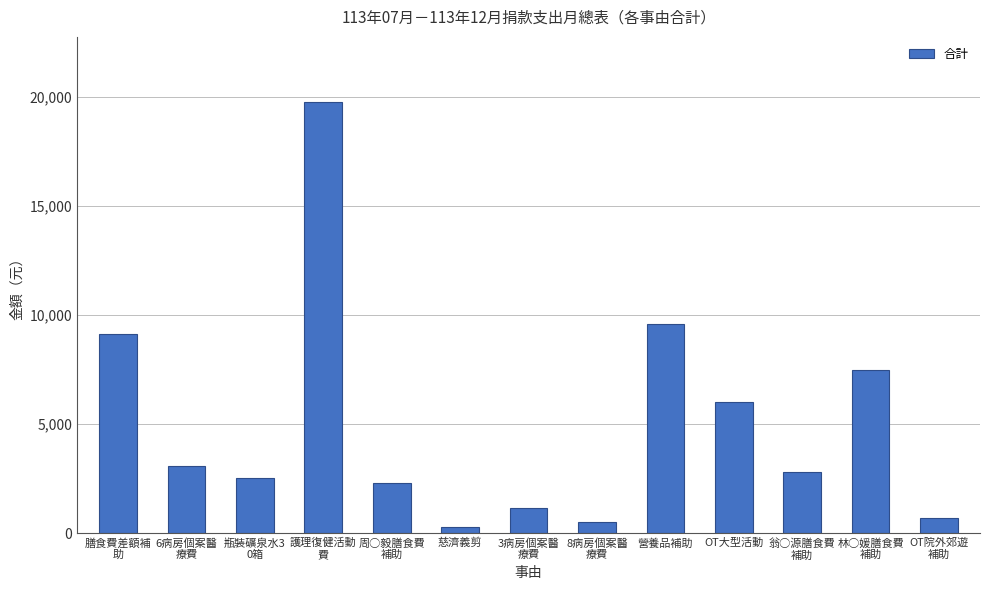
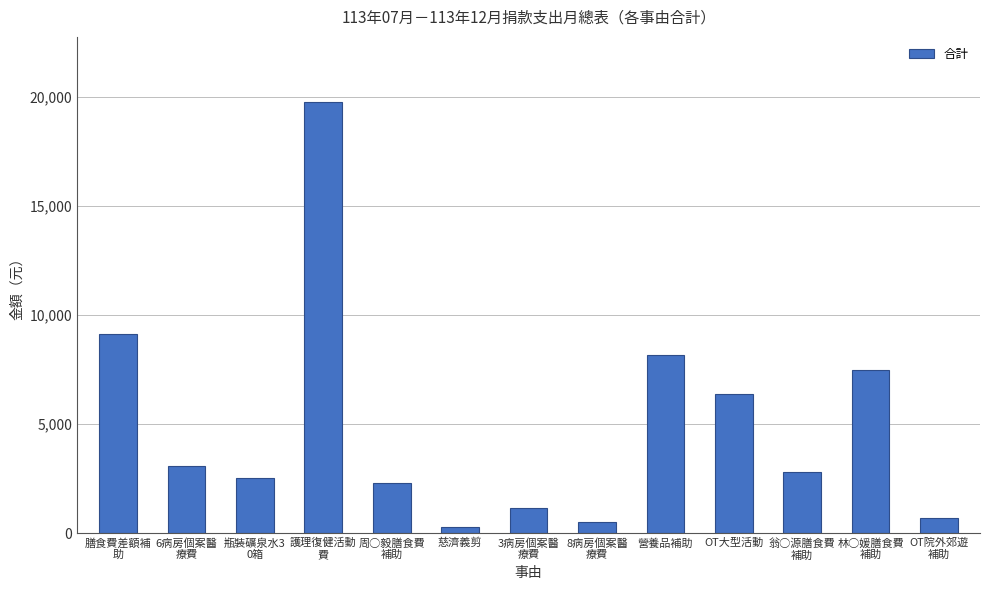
營養品補助: 9,600 -> 8,200
OT大型活動: 6,000 -> 6,400
